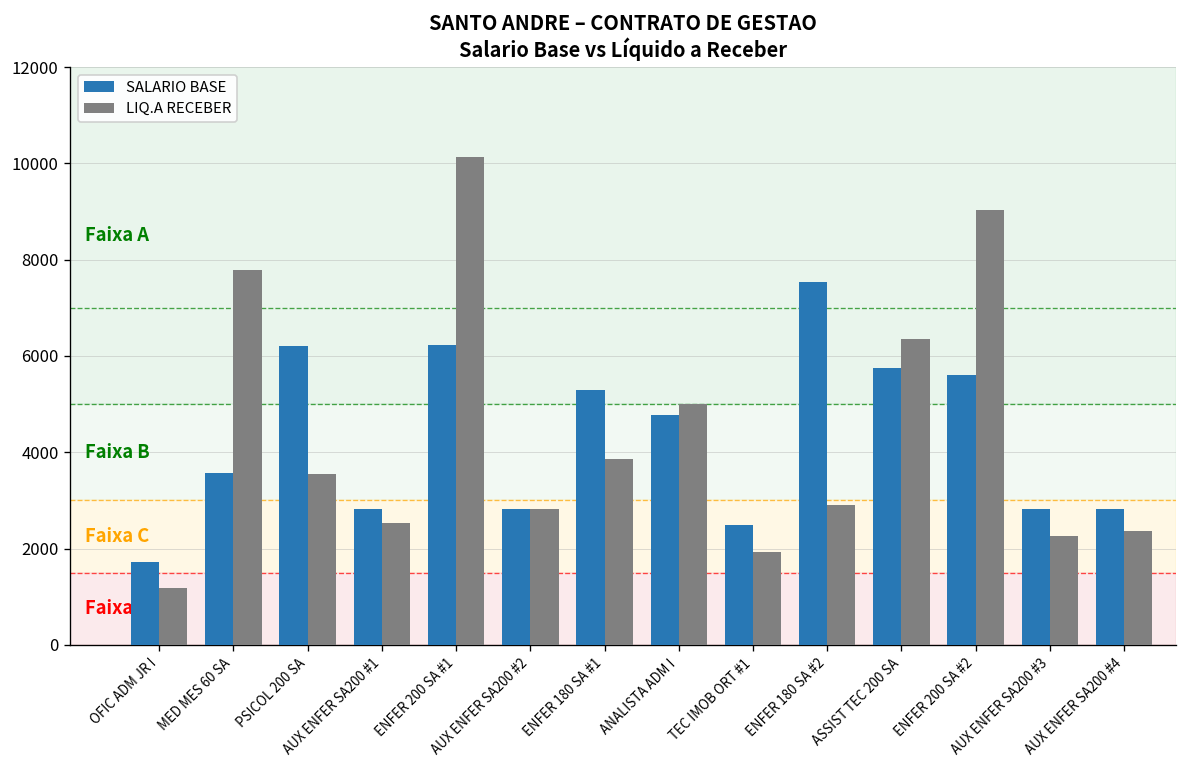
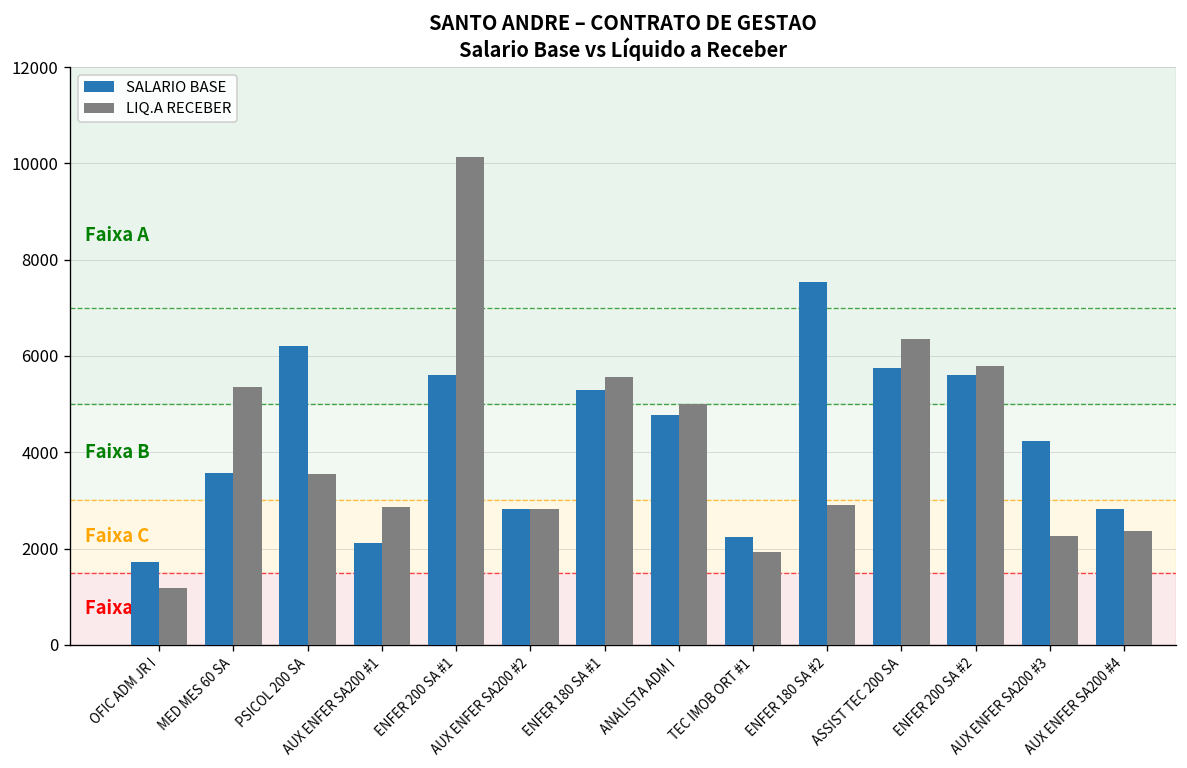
LIQ.A RECEBER, MED MES 60 SA: 7800 -> 5300
SALARIO BASE, AUX ENFER SA200 #1: 2800 -> 2100
LIQ.A RECEBER, AUX ENFER SA200 #1: 2500 -> 2900
SALARIO BASE, ENFER 200 SA #1: 6200 -> 5600
LIQ.A RECEBER, ENFER 180 SA #1: 3900 -> 5600
SALARIO BASE, TEC IMOB ORT #1: 2500 -> 2200
LIQ.A RECEBER, ENFER 200 SA #2: 9000 -> 5800
SALARIO BASE, AUX ENFER SA200 #3: 2800 -> 4200
